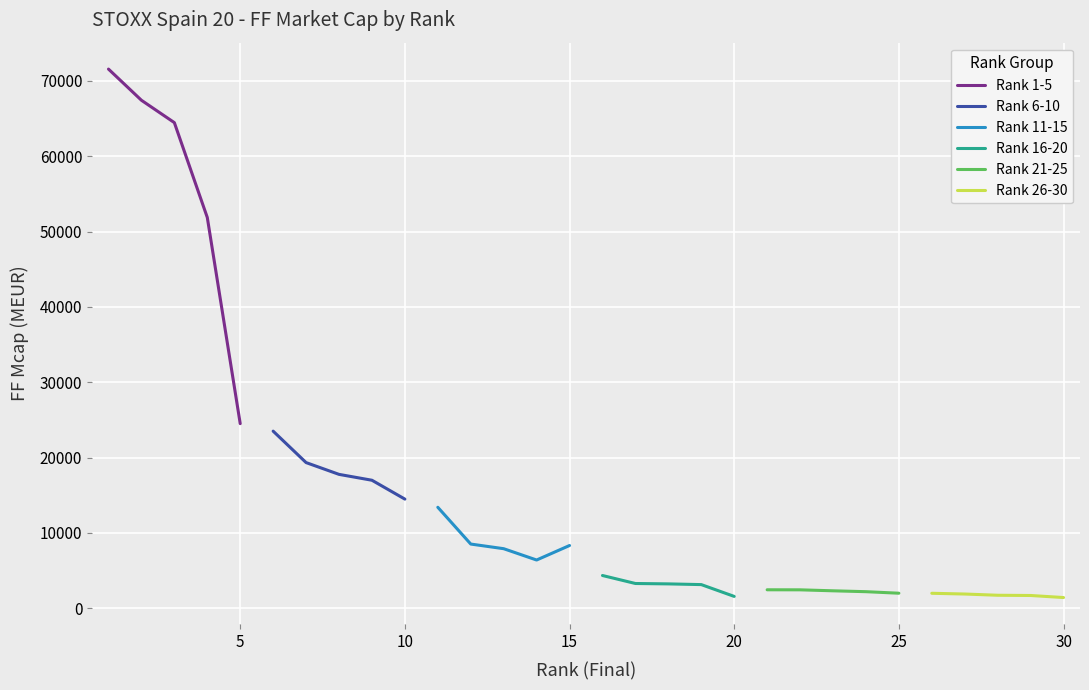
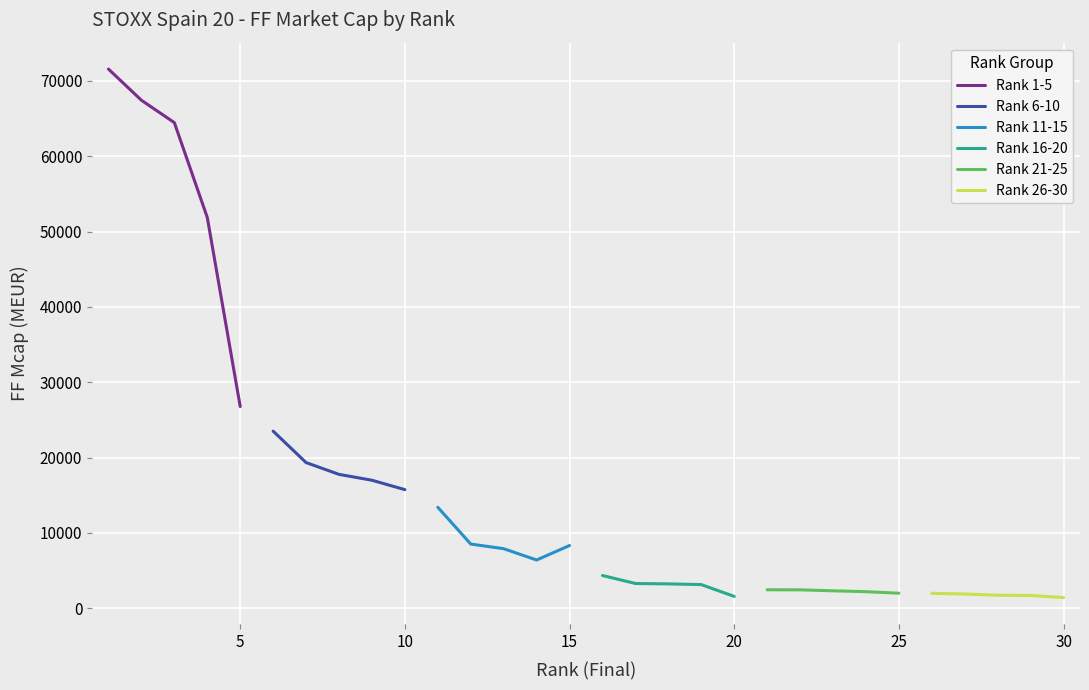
Rank 1-5, 5: 25000 -> 27000
Rank 6-10, 10: 14000 -> 16000
